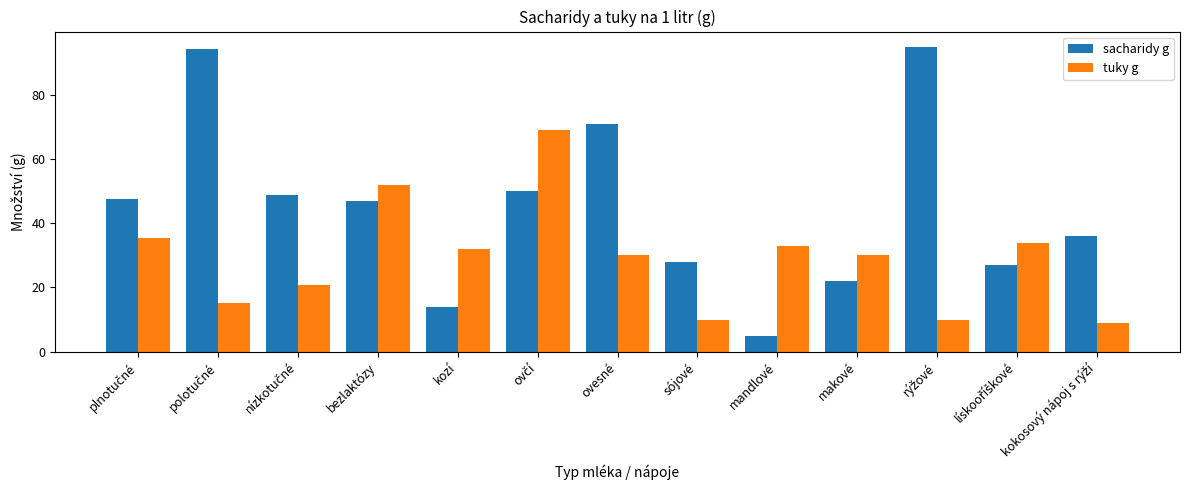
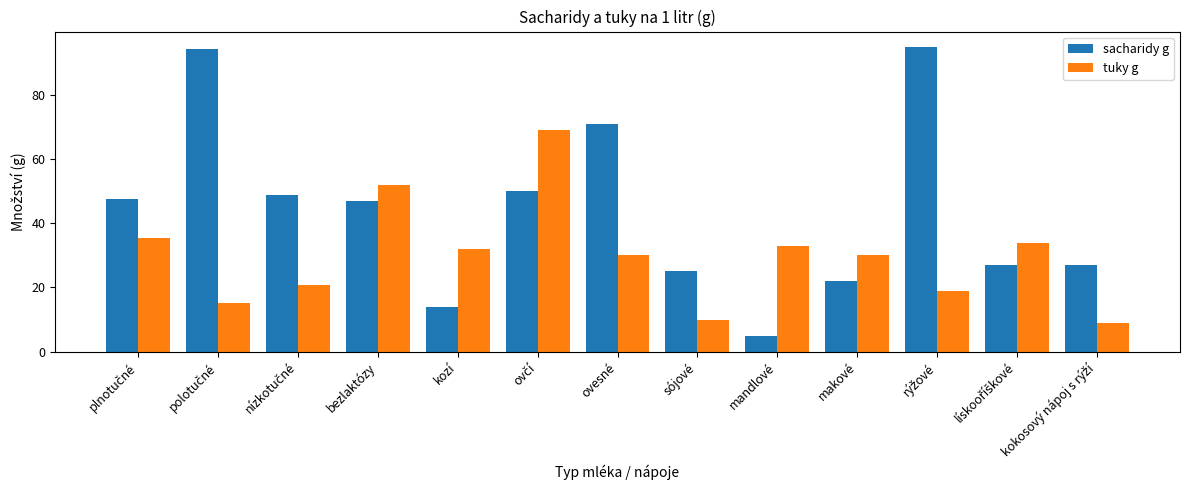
sacharidy g, sójové: 28 -> 25
tuky g, rýžové: 10 -> 19
sacharidy g, kokosový nápoj s rýží: 36 -> 27
